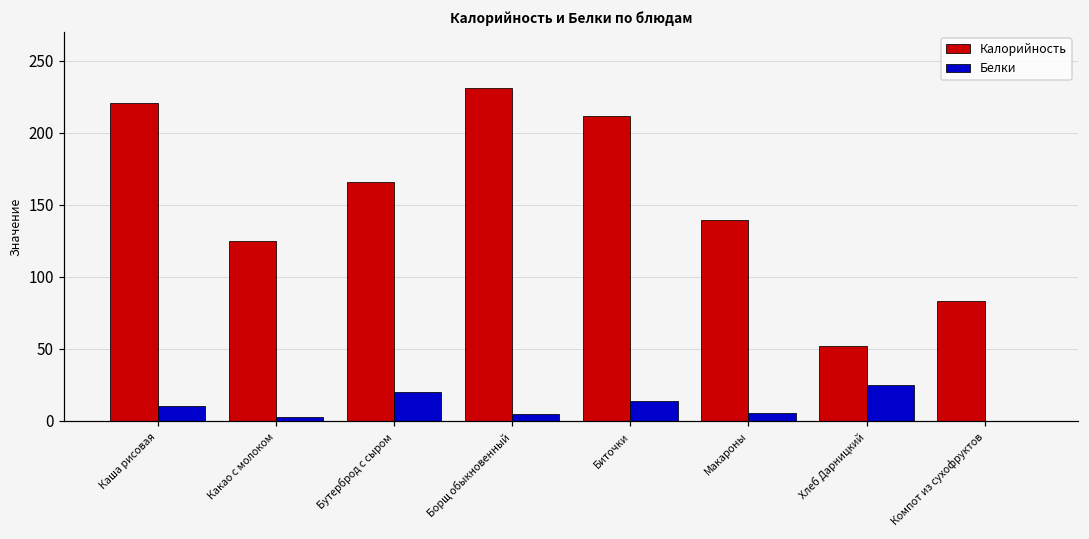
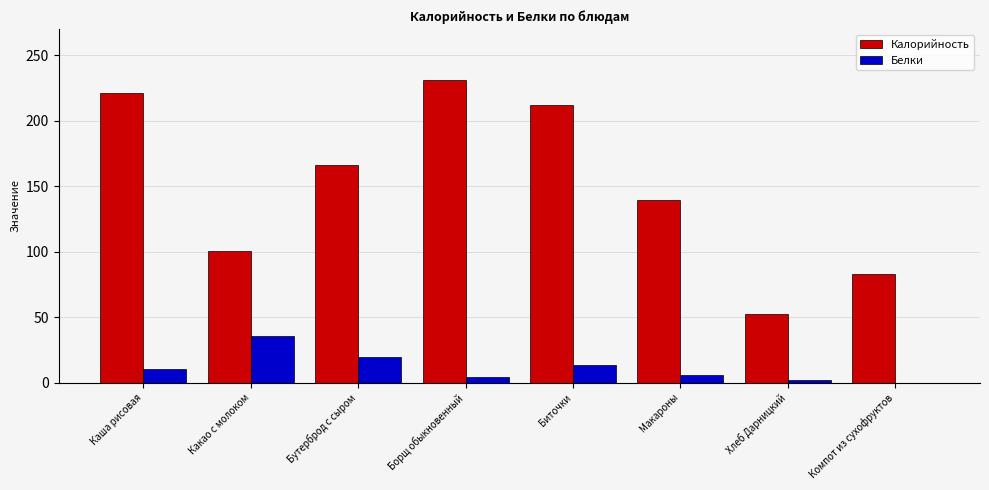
Калорийность, Какао с молоком: 125 -> 101
Белки, Какао с молоком: 3 -> 36
Белки, Хлеб Дарницкий: 25 -> 2
